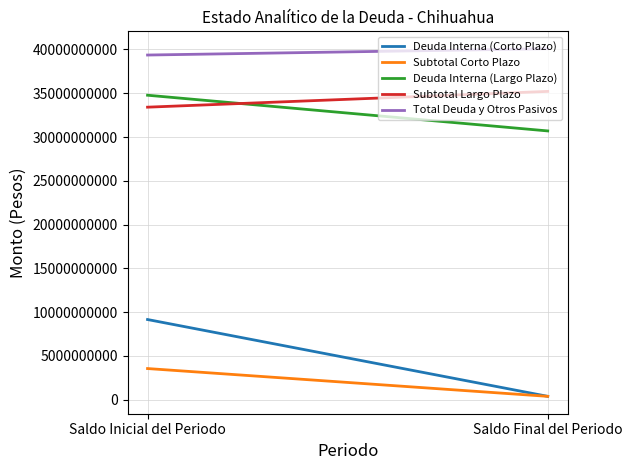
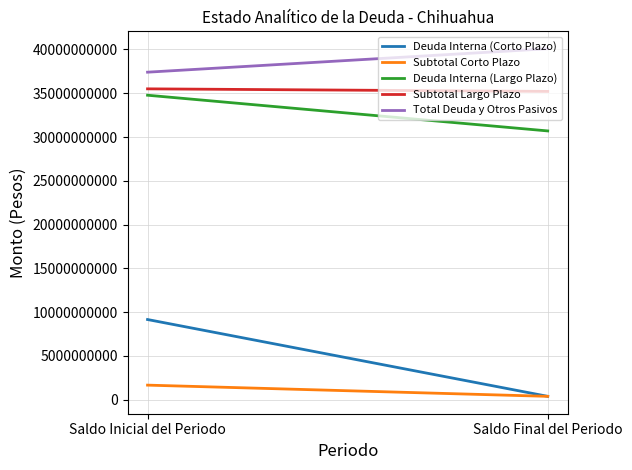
Subtotal Corto Plazo, Saldo Inicial del Periodo: 4000000000 -> 2000000000
Subtotal Largo Plazo, Saldo Inicial del Periodo: 33000000000 -> 36000000000
Total Deuda y Otros Pasivos, Saldo Inicial del Periodo: 39000000000 -> 37000000000
